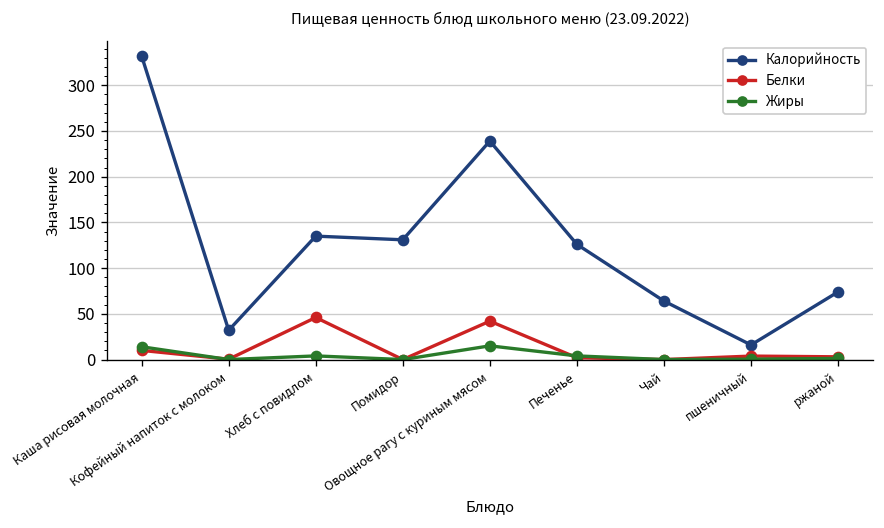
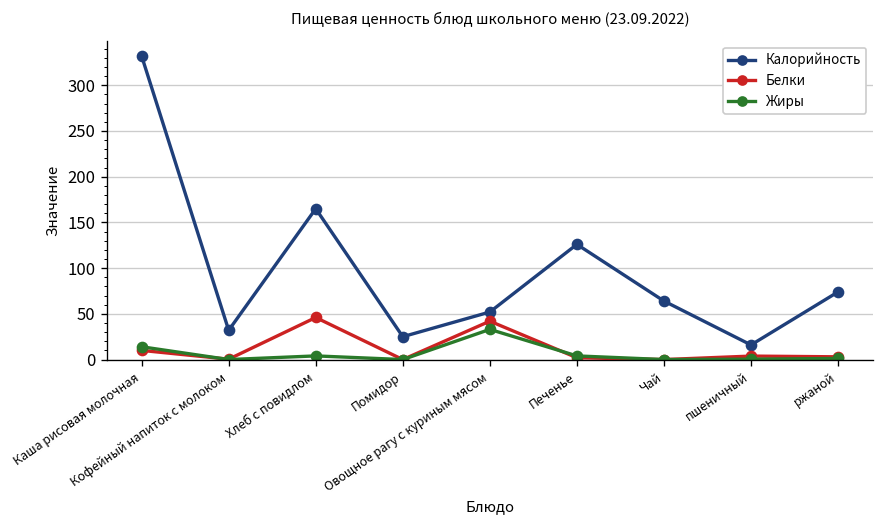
Калорийность, Хлеб с повидлом: 140 -> 170
Калорийность, Помидор: 130 -> 30
Калорийность, Овощное рагу с куриным мясом: 240 -> 50
Жиры, Овощное рагу с куриным мясом: 20 -> 30
